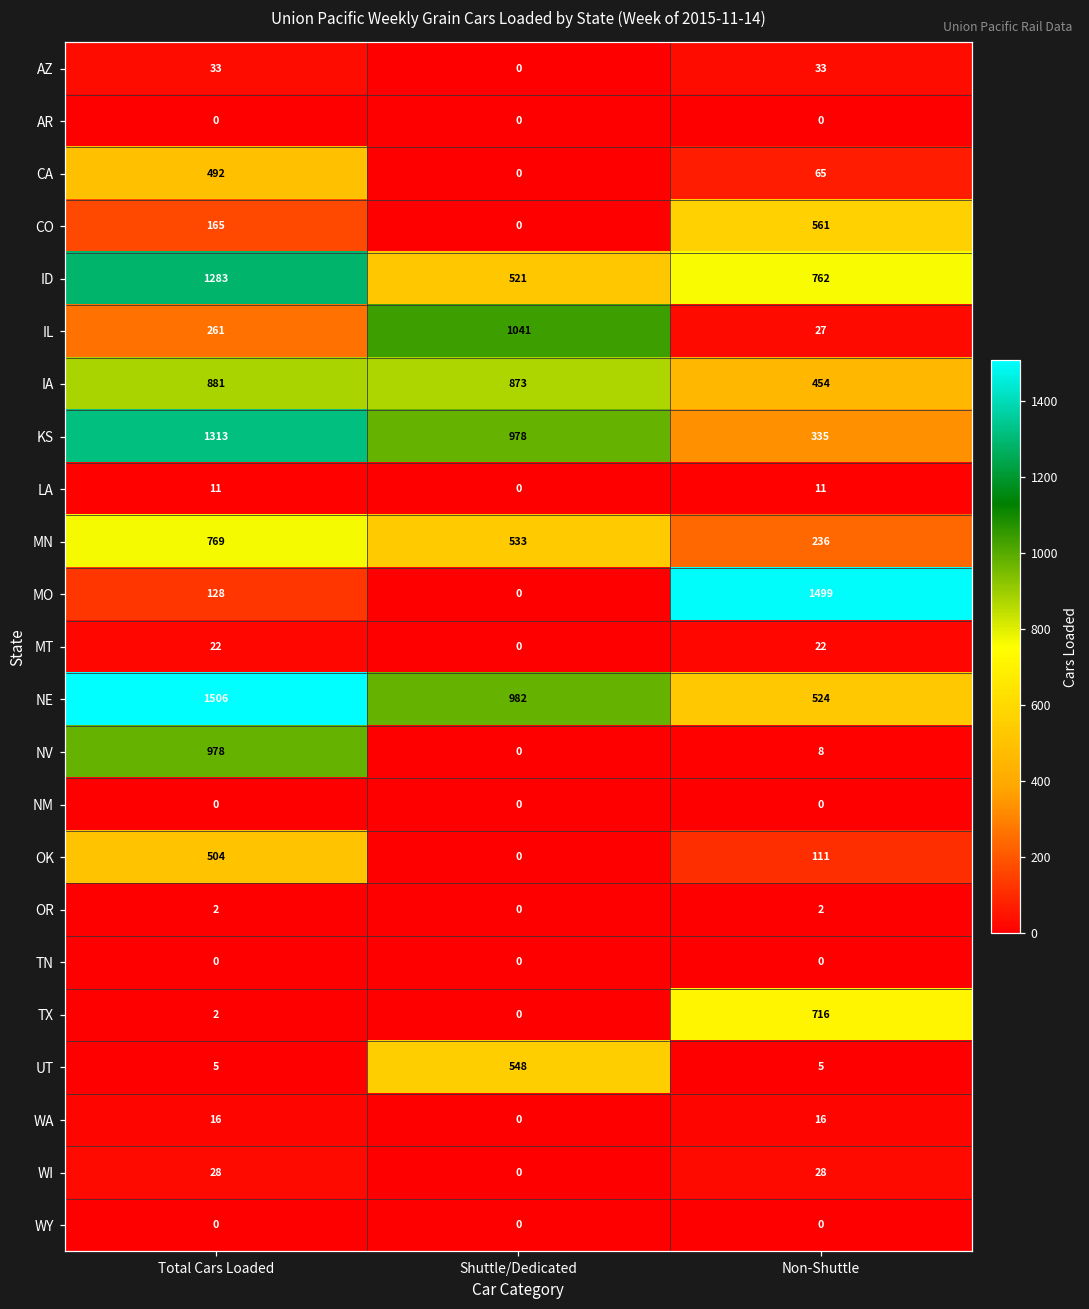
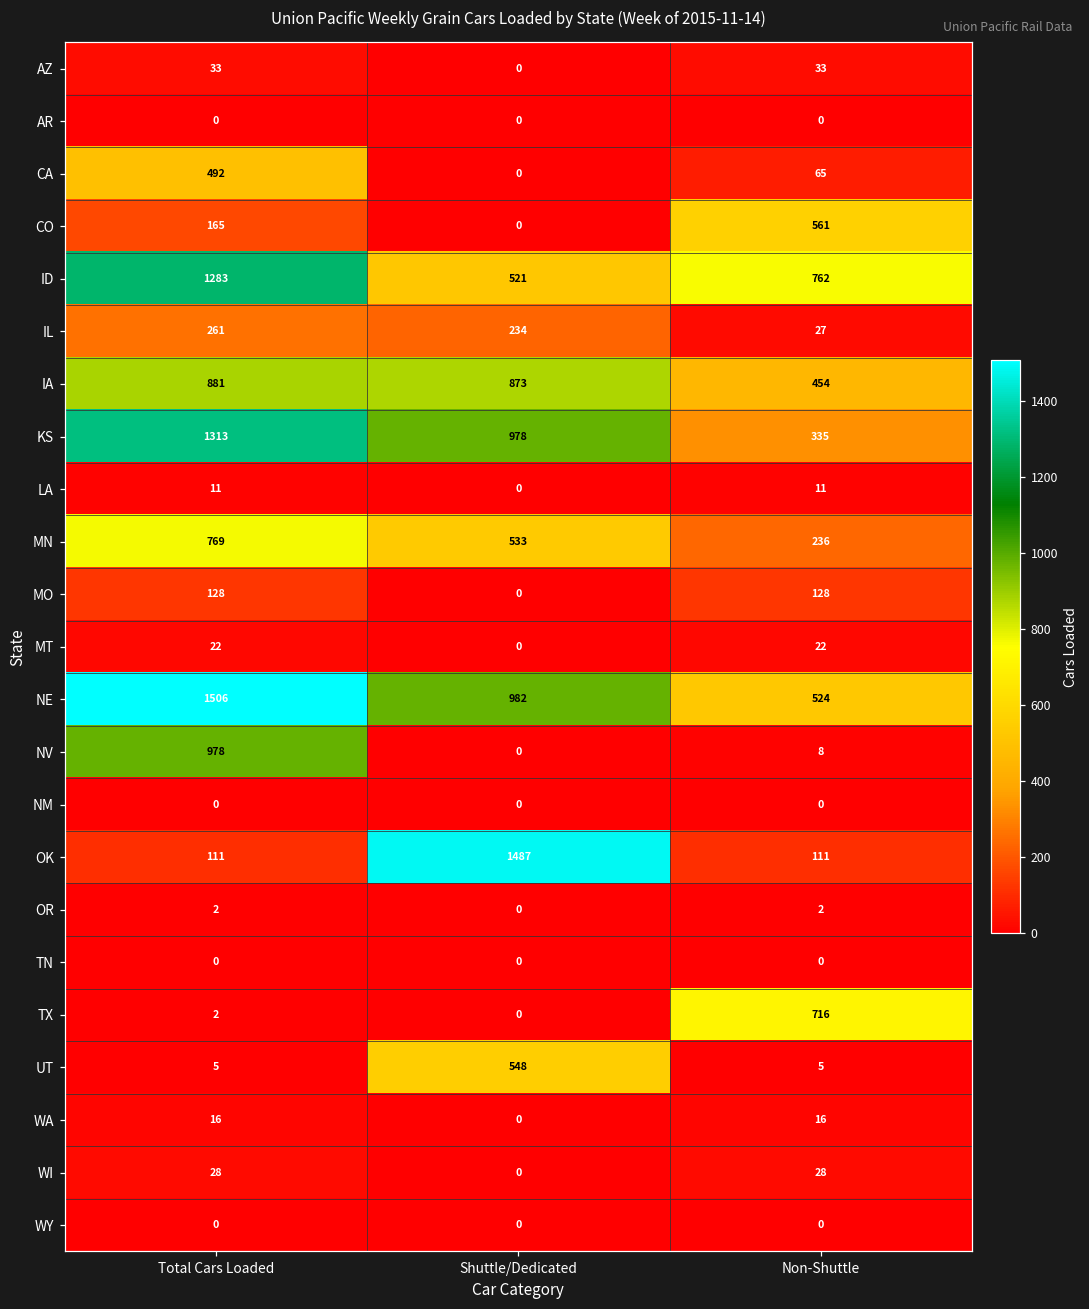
IL, Shuttle/Dedicated: 1041 -> 234
MO, Non-Shuttle: 1499 -> 128
OK, Total Cars Loaded: 504 -> 111
OK, Shuttle/Dedicated: 0 -> 1487
